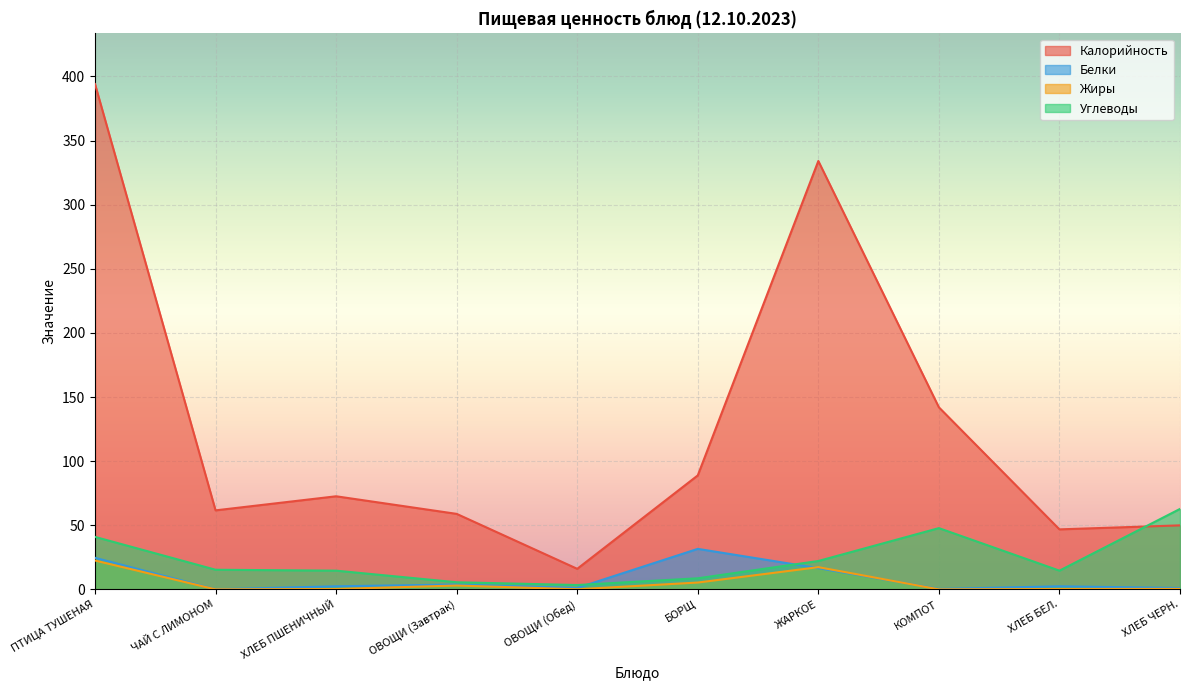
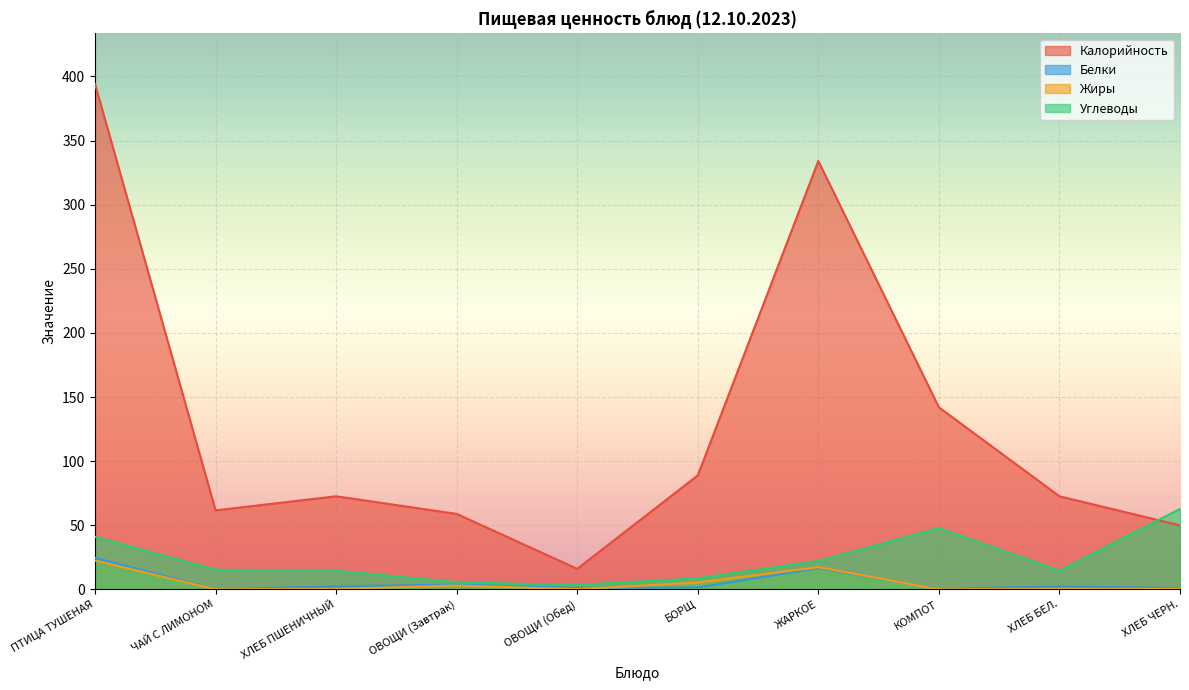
Белки, БОРЩ: 32 -> 2
Калорийность, ХЛЕБ БЕЛ.: 47 -> 73
